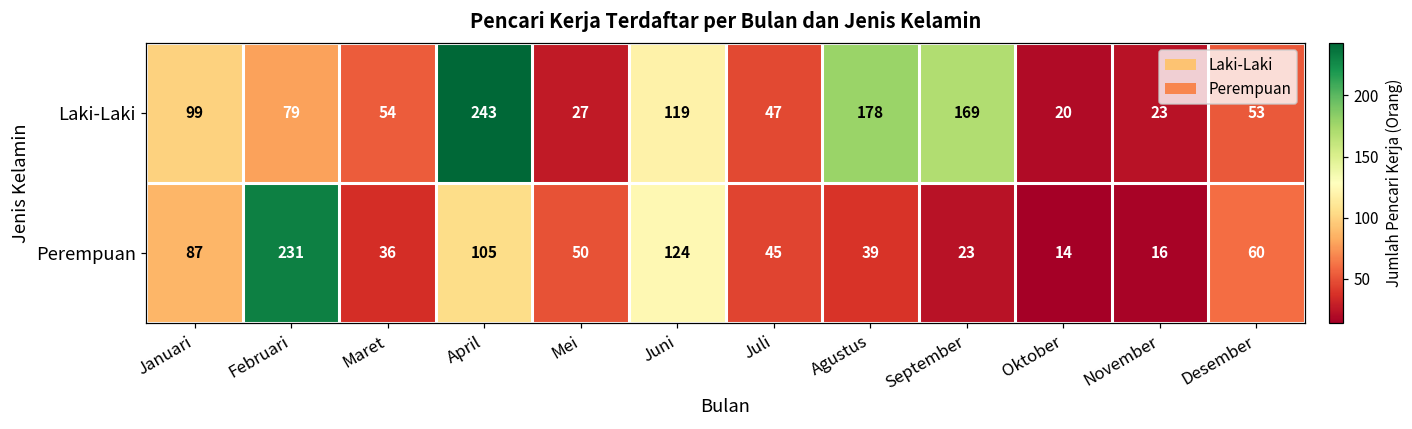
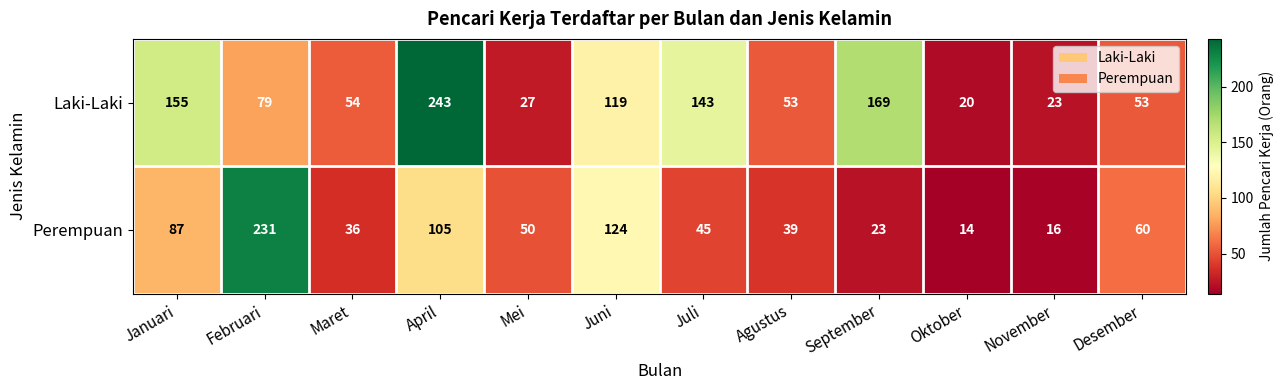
Laki-Laki, Januari: 99 -> 155
Laki-Laki, Juli: 47 -> 143
Laki-Laki, Agustus: 178 -> 53
